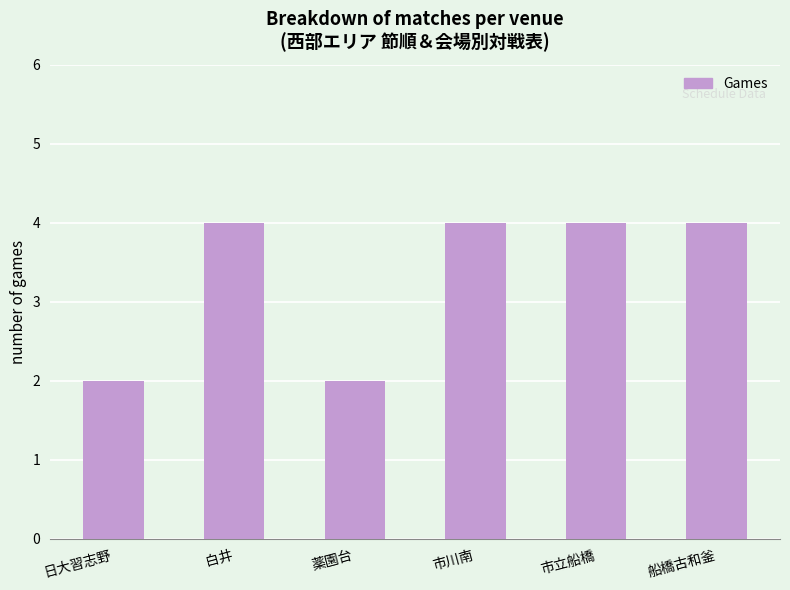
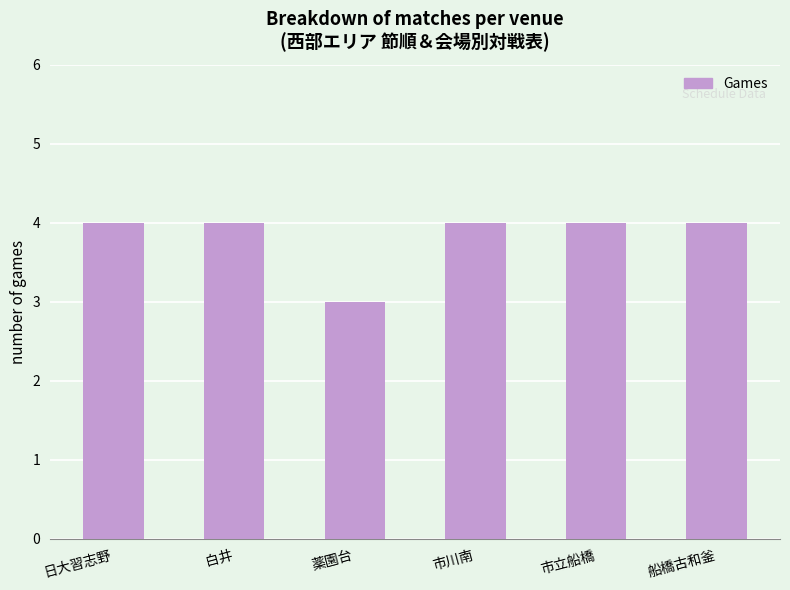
日大習志野: 2 -> 4
薬園台: 2 -> 3
